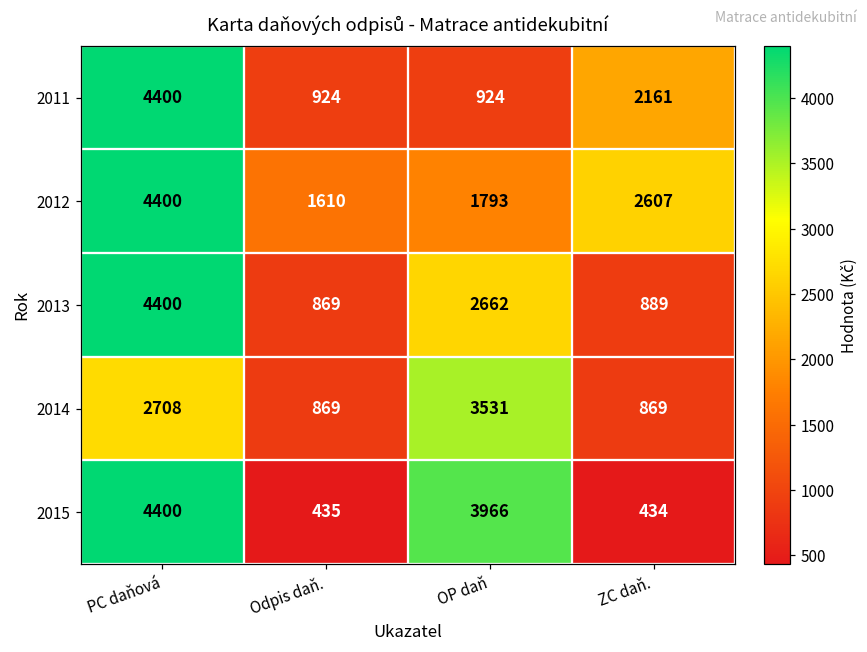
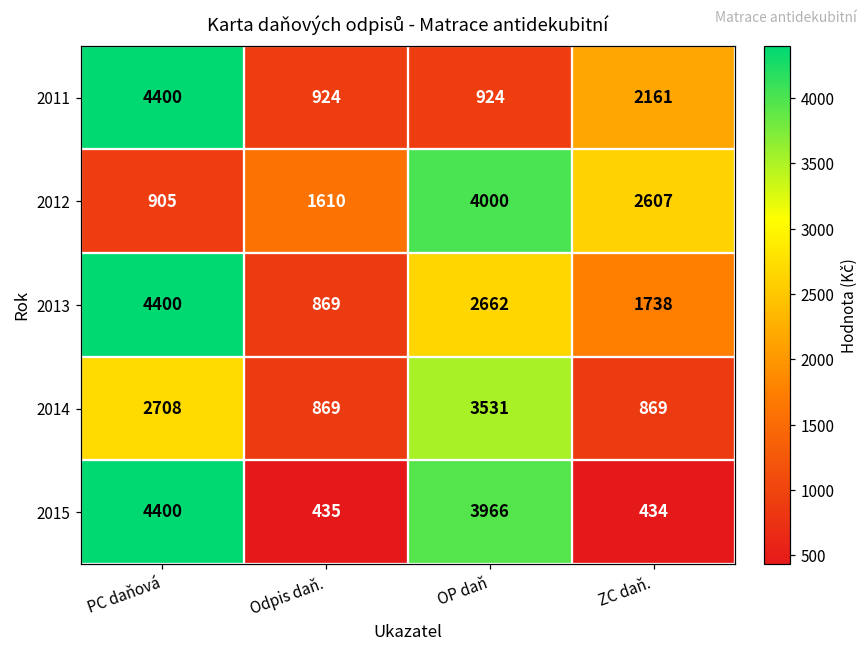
2012, PC daňová: 4400 -> 905
2012, OP daň: 1793 -> 4000
2013, ZC daň.: 889 -> 1738
